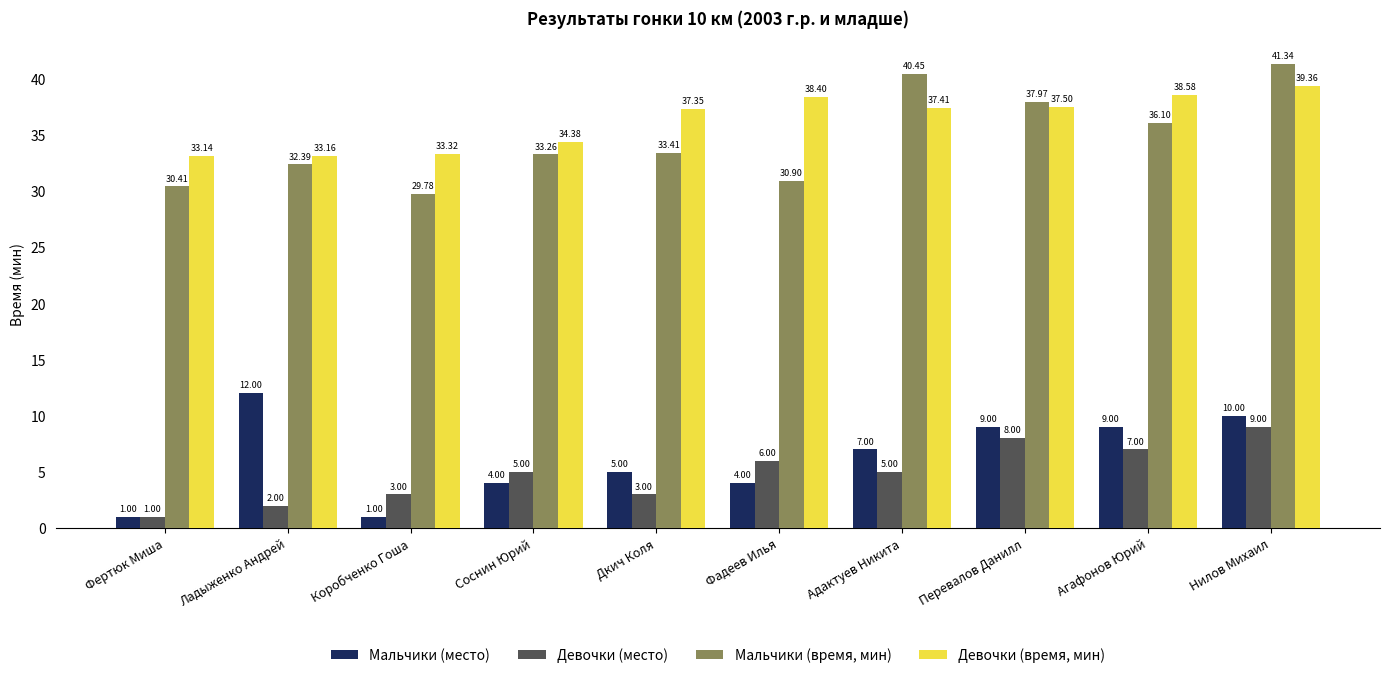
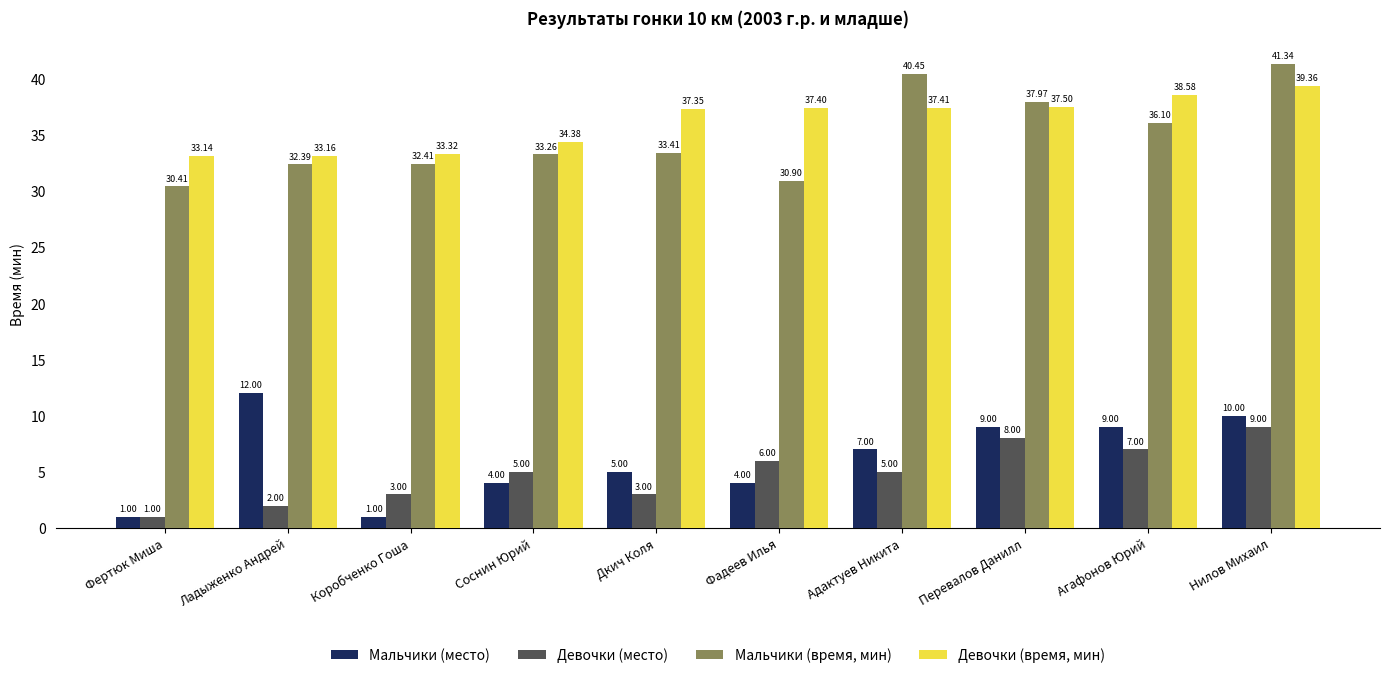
Мальчики (время, мин), Коробченко Гоша: 29.78 -> 32.41
Девочки (время, мин), Фадеев Илья: 38.40 -> 37.40
